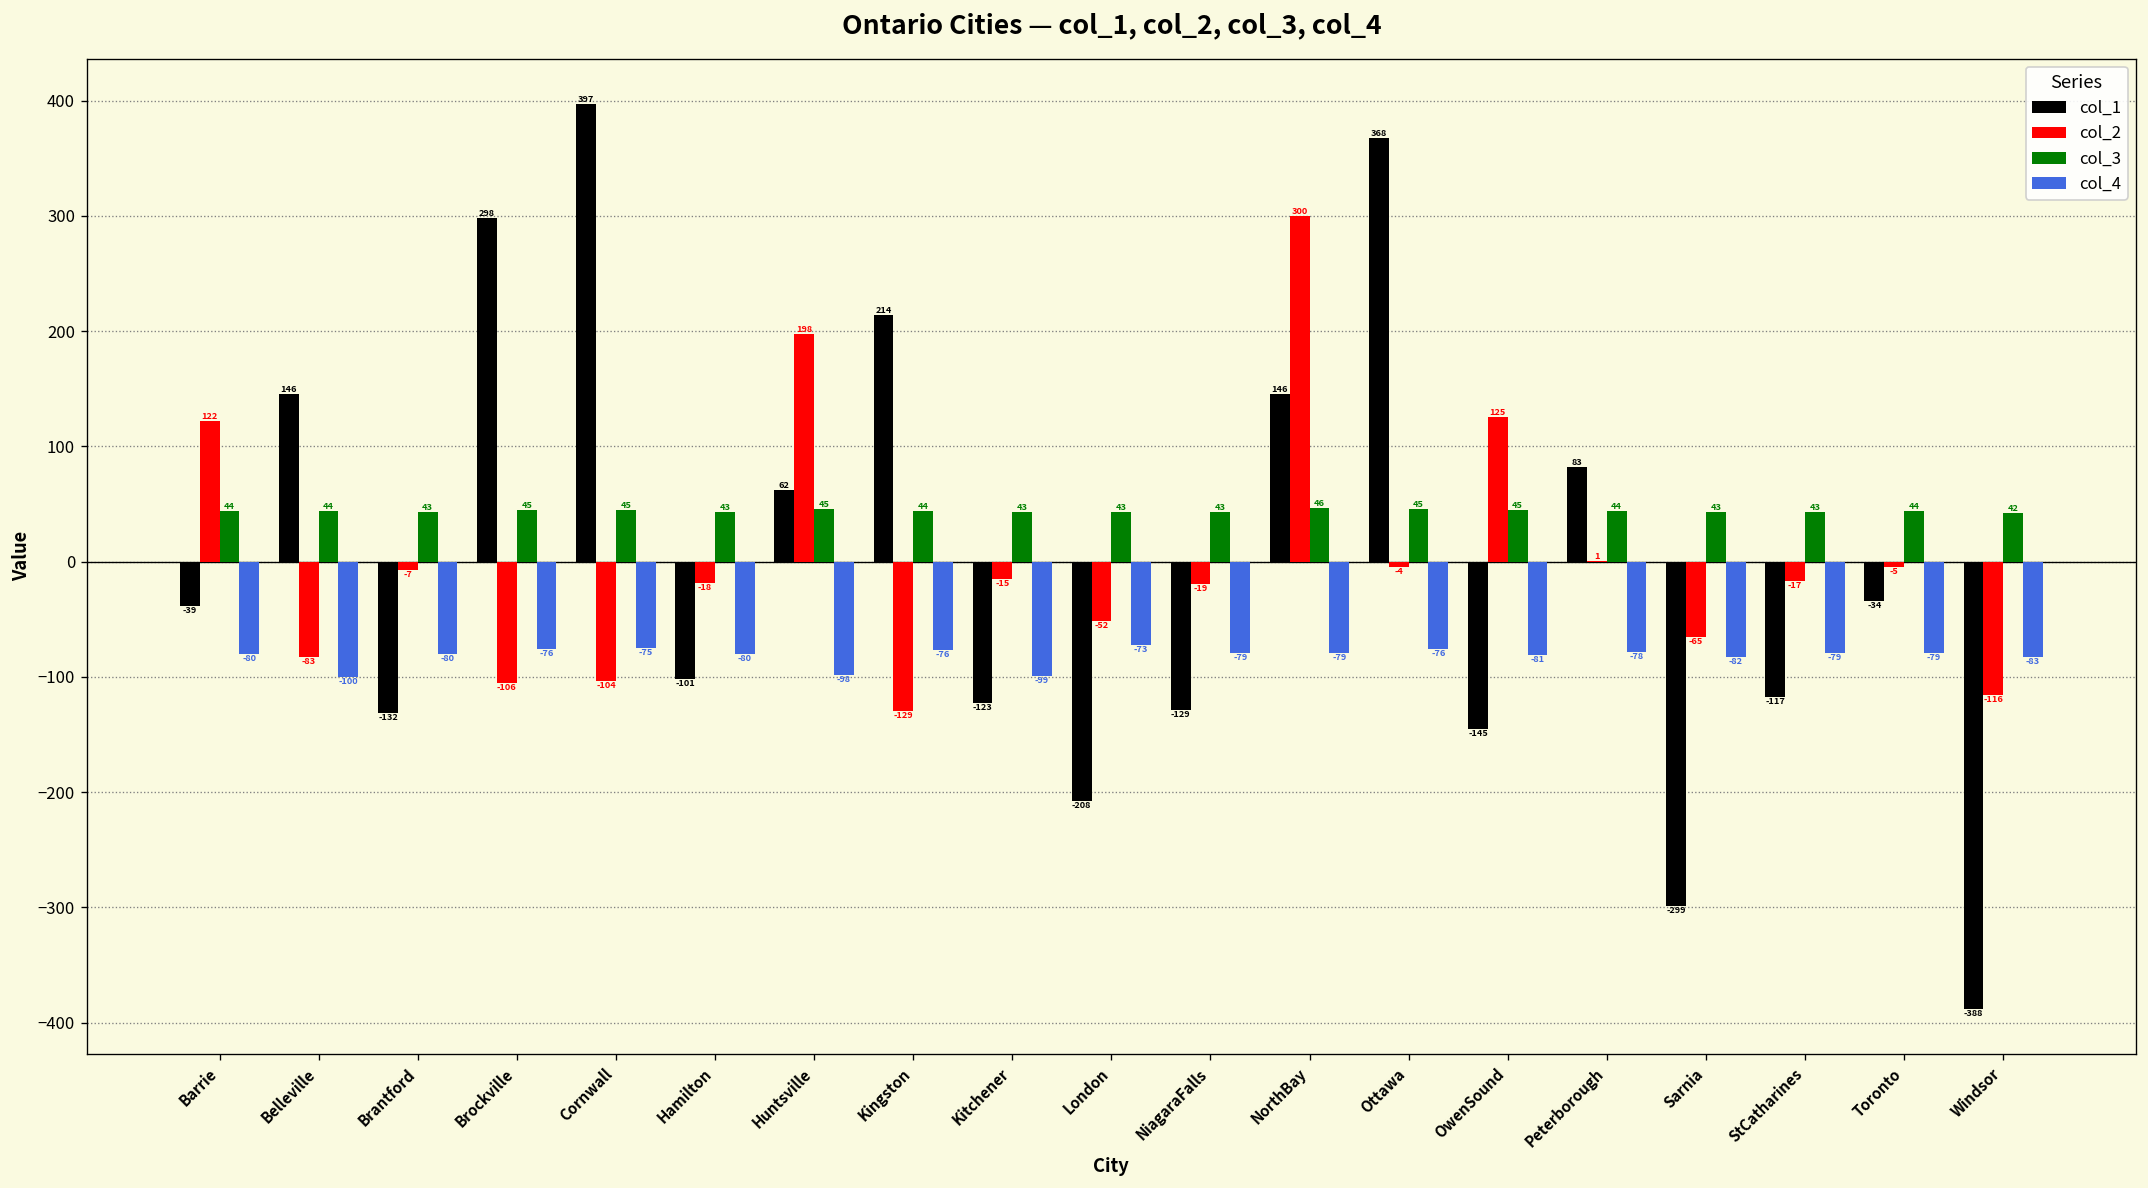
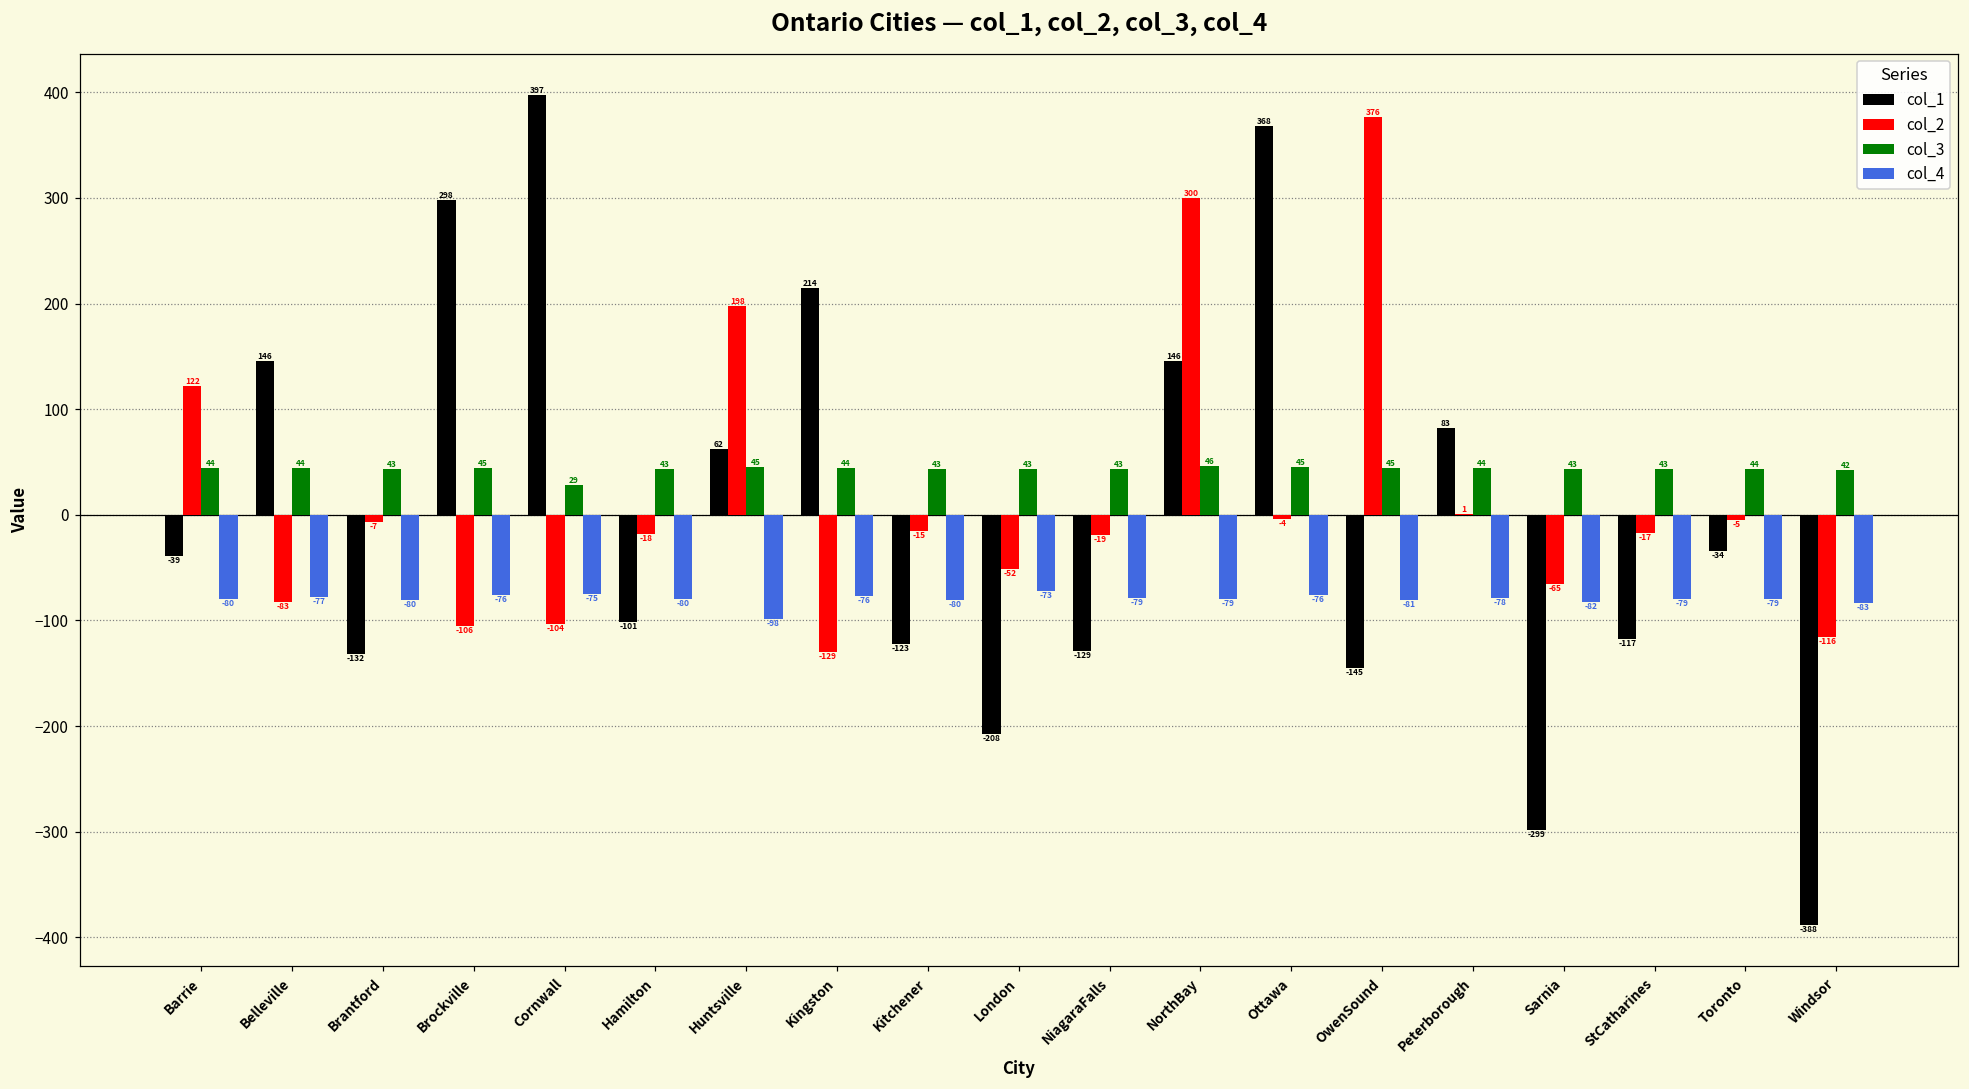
col_4, Belleville: -100 -> -77
col_3, Cornwall: 45 -> 29
col_4, Kitchener: -99 -> -80
col_2, OwenSound: 125 -> 376
